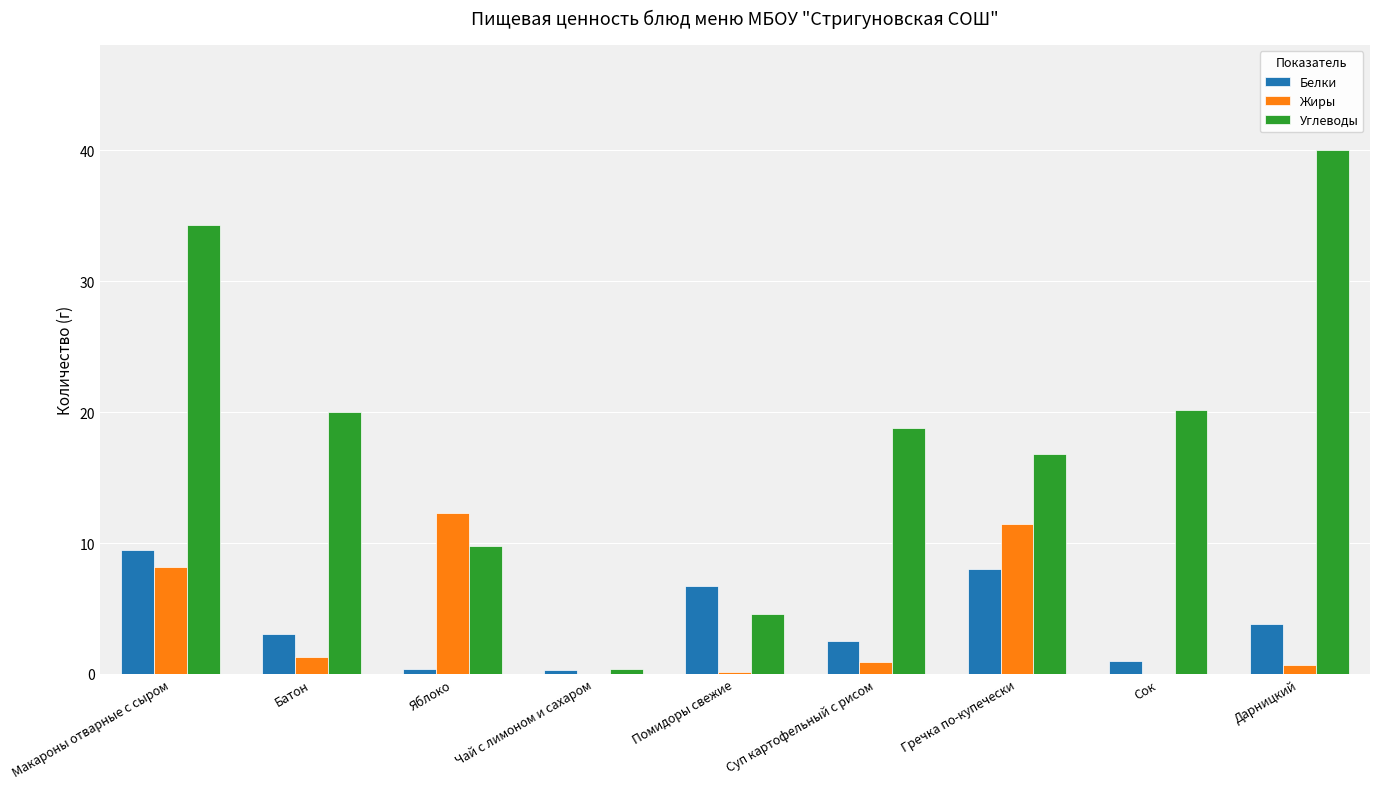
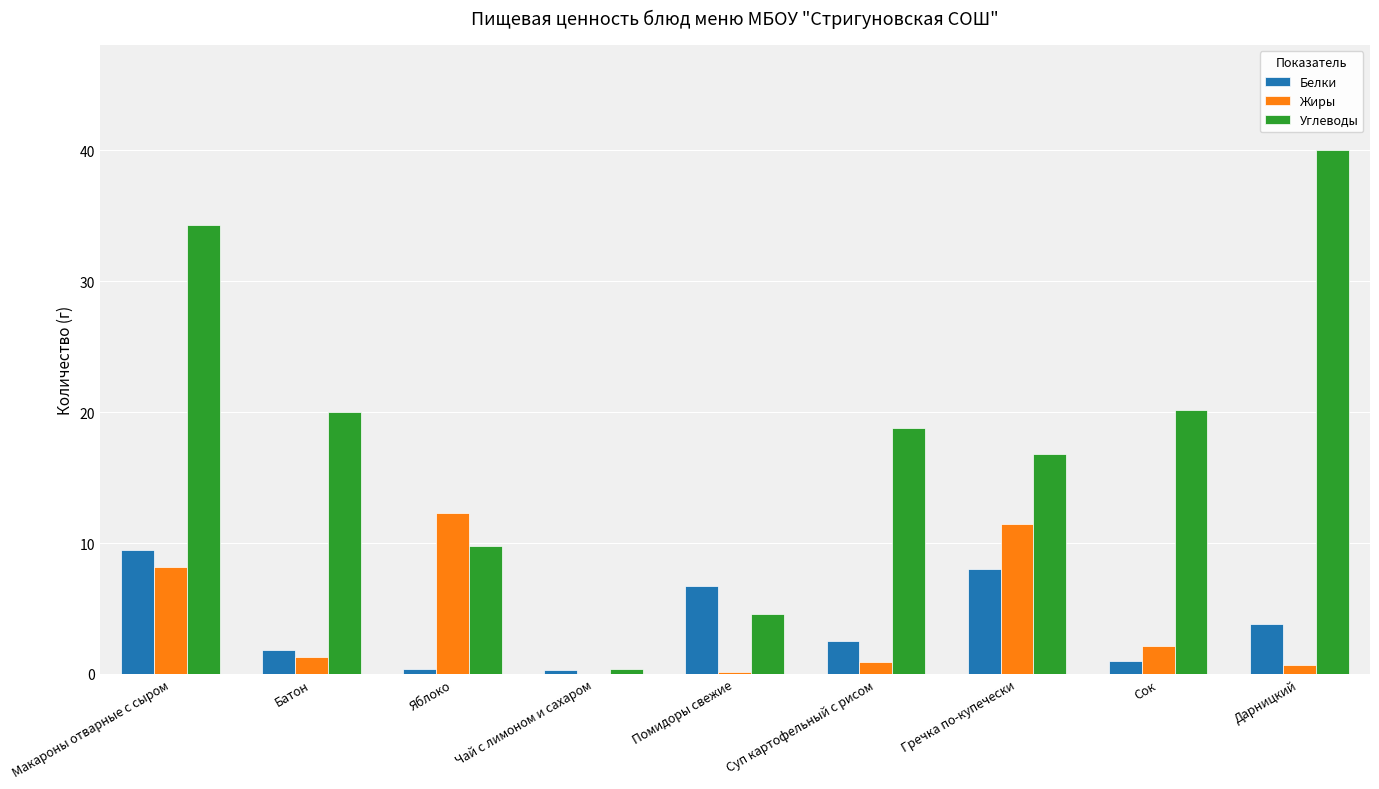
Белки, Батон: 3.0 -> 1.8
Жиры, Сок: 0.0 -> 2.1
